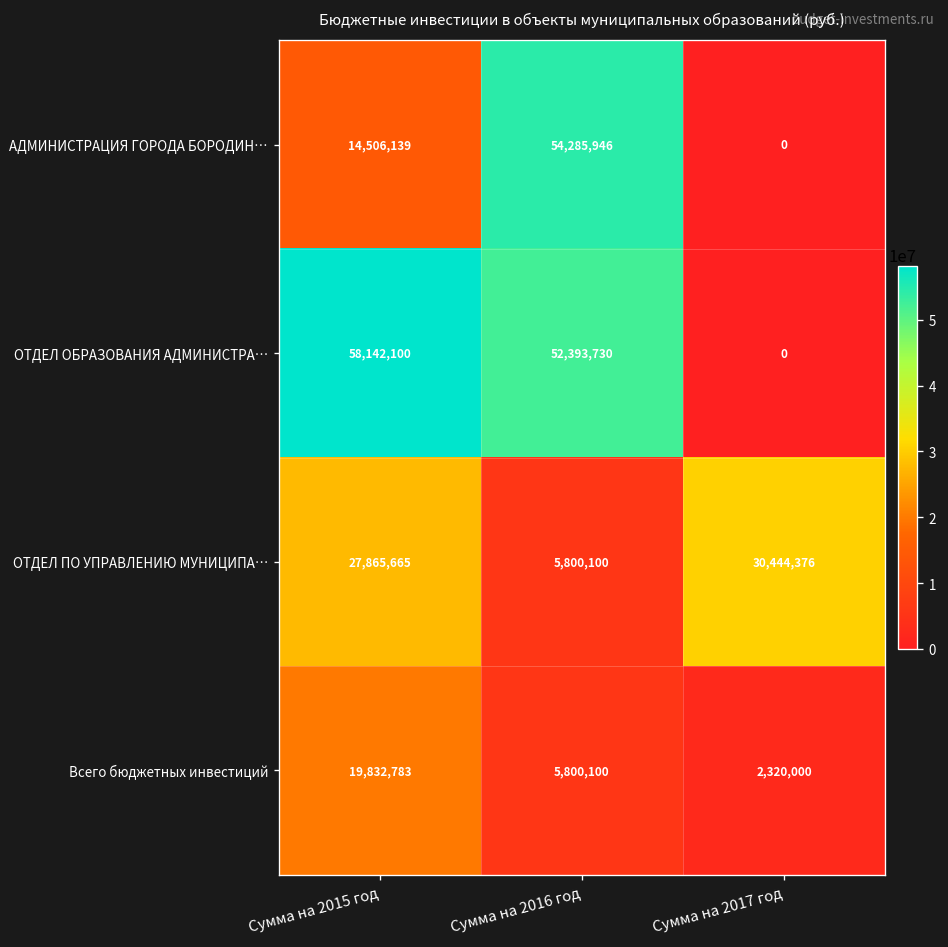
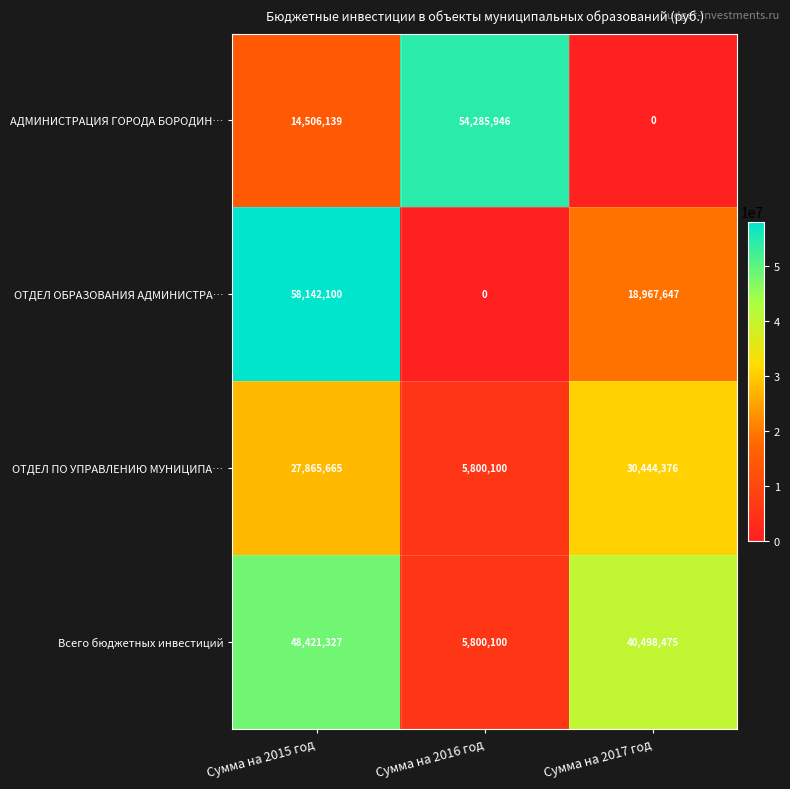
ОТДЕЛ ОБРАЗОВАНИЯ АДМИНИСТРА…, Сумма на 2016 год: 52,393,730 -> 0
ОТДЕЛ ОБРАЗОВАНИЯ АДМИНИСТРА…, Сумма на 2017 год: 0 -> 18,967,647
Всего бюджетных инвестиций, Сумма на 2015 год: 19,832,783 -> 48,421,327
Всего бюджетных инвестиций, Сумма на 2017 год: 2,320,000 -> 40,498,475
